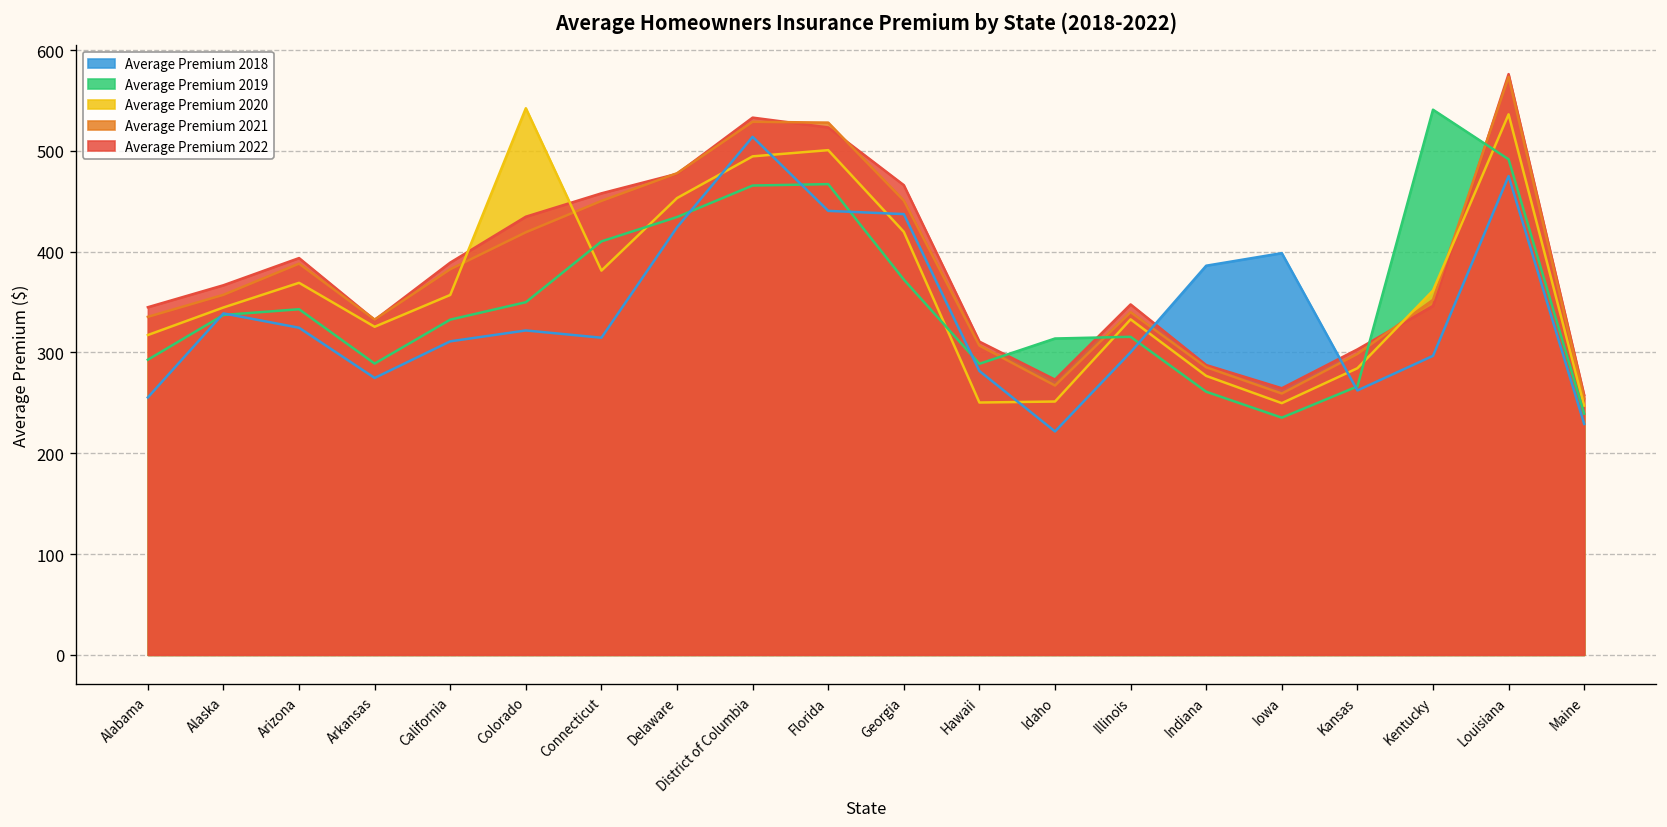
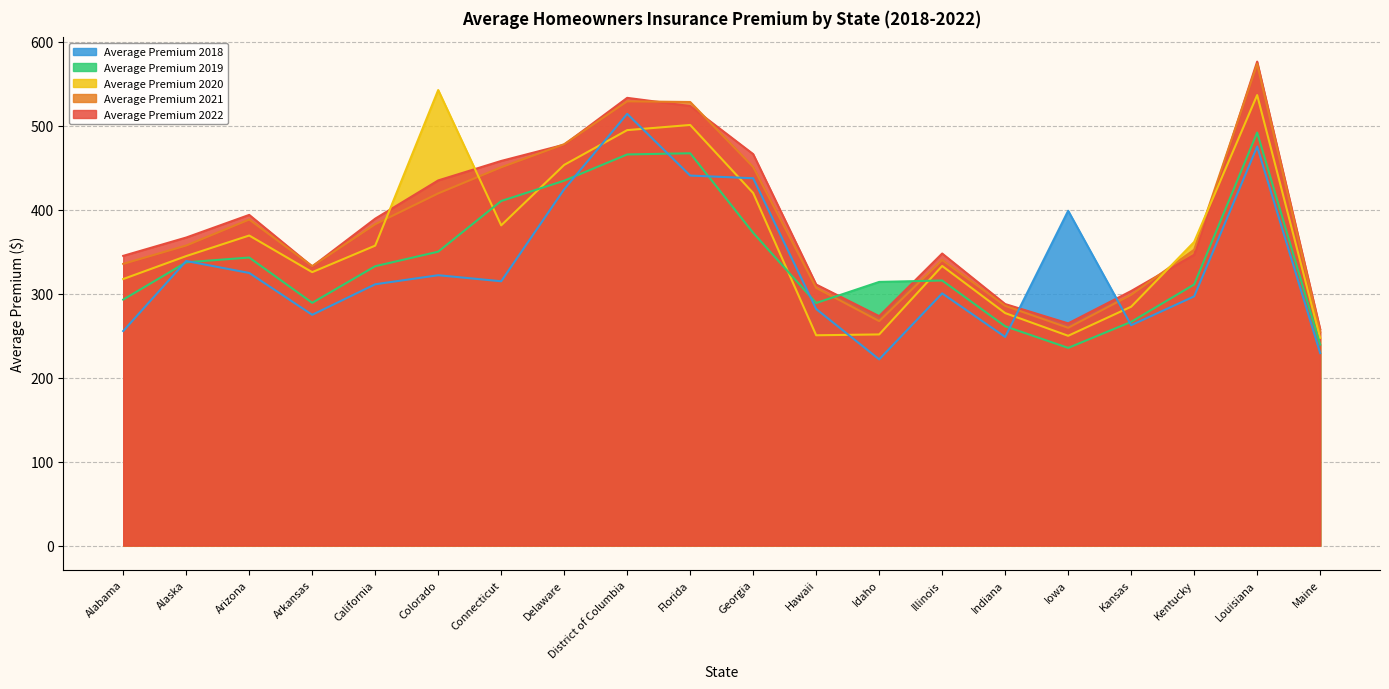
Average Premium 2018, Indiana: 390 -> 250
Average Premium 2019, Kentucky: 540 -> 310
